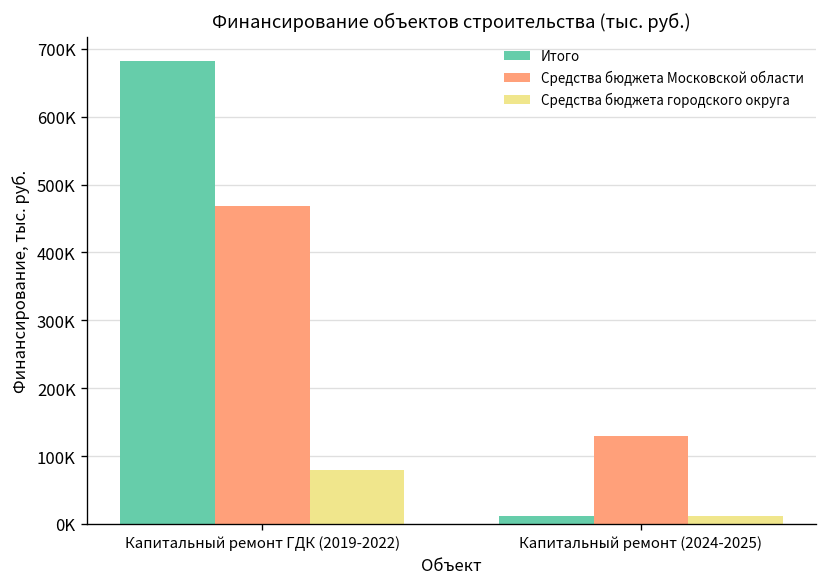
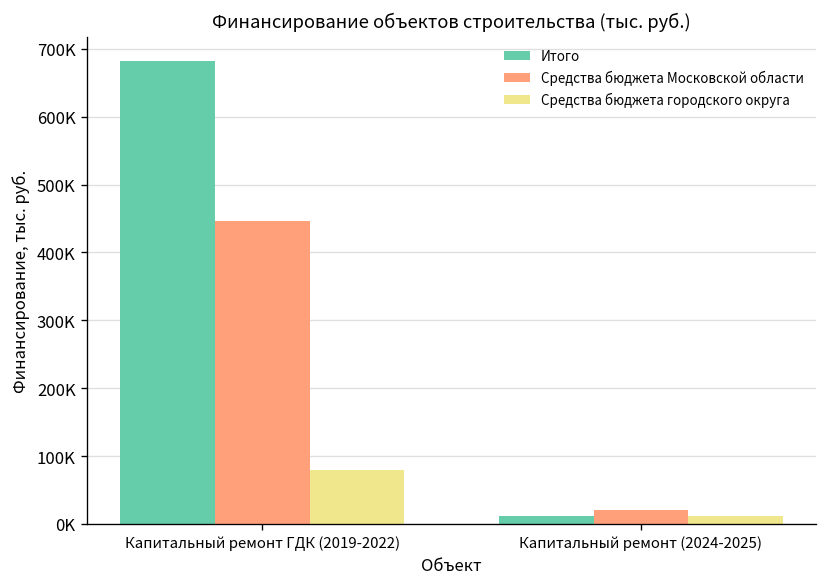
Средства бюджета Московской области, Капитальный ремонт ГДК (2019-2022): 470000 -> 450000
Средства бюджета Московской области, Капитальный ремонт (2024-2025): 130000 -> 20000
